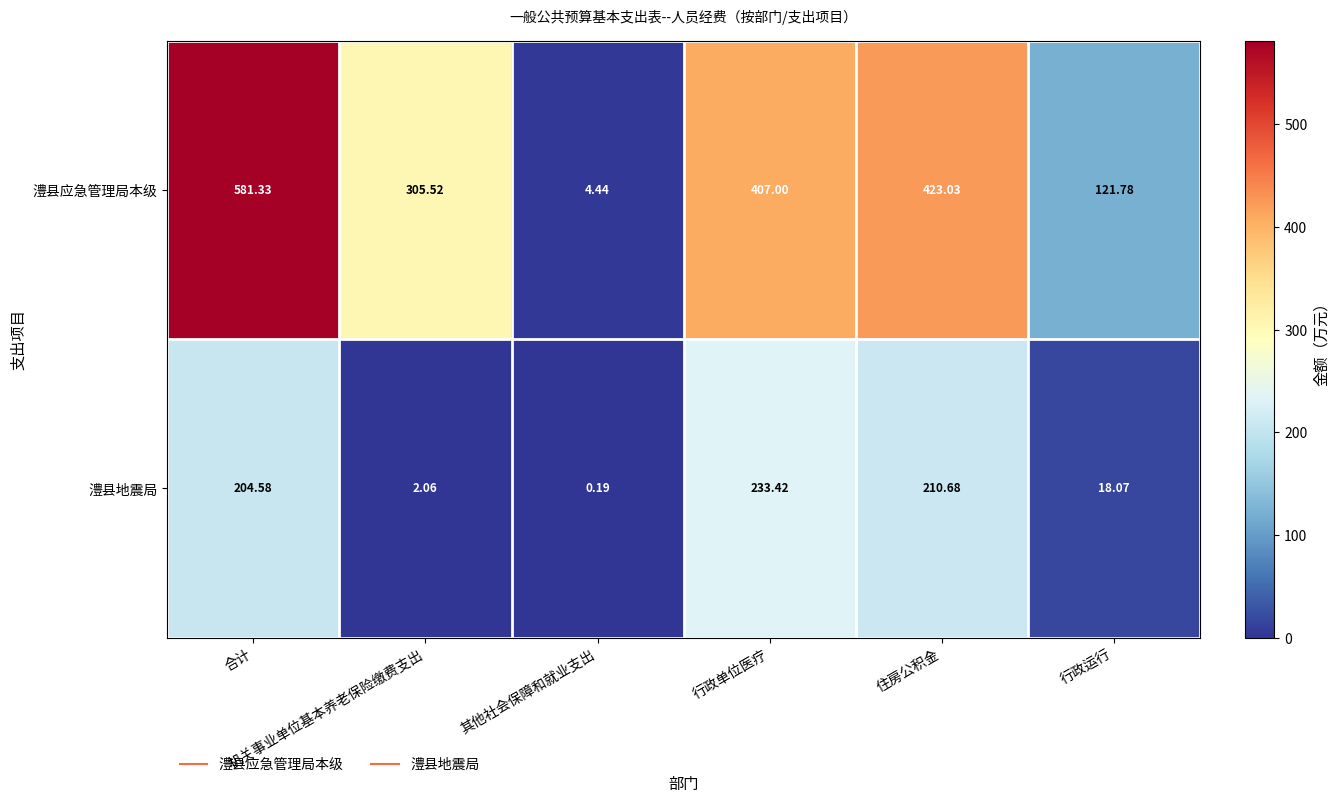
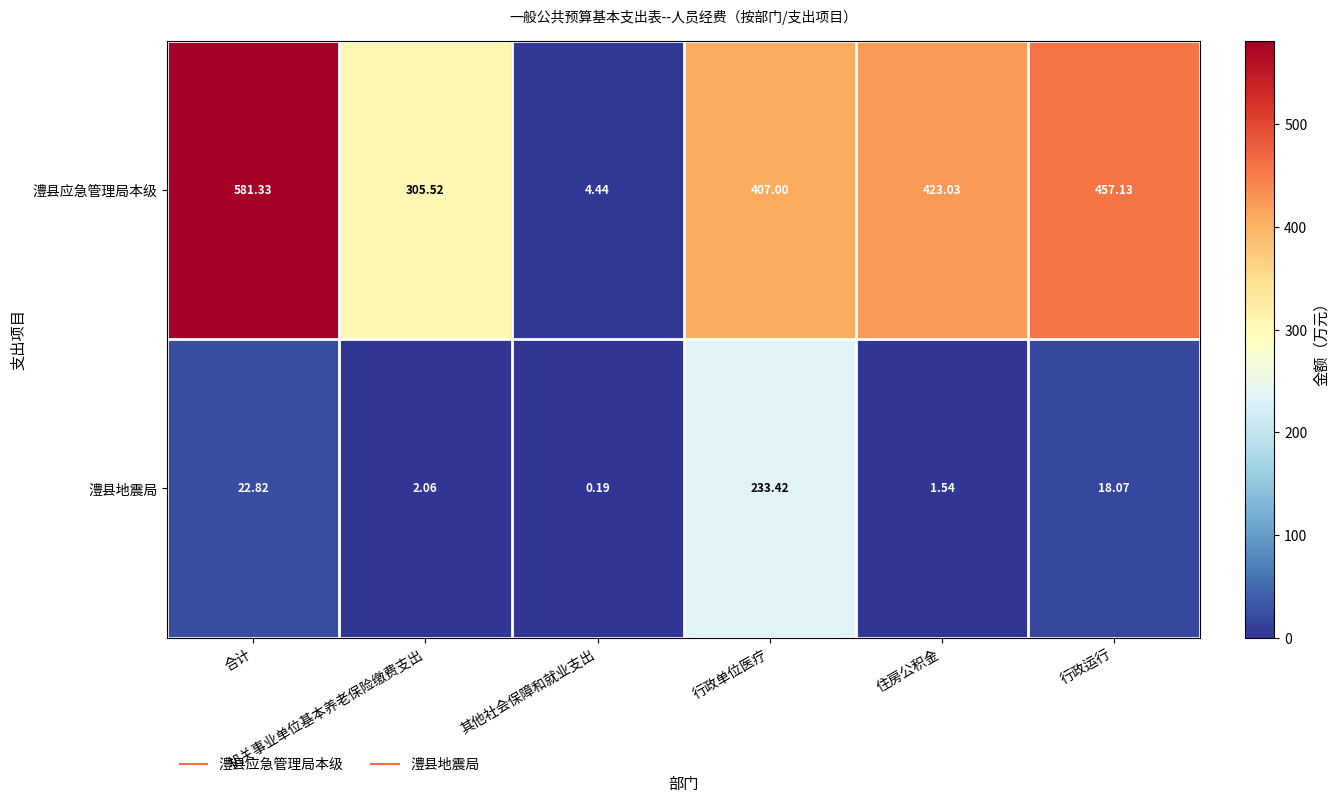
澧县应急管理局本级, 行政运行: 121.78 -> 457.13
澧县地震局, 合计: 204.58 -> 22.82
澧县地震局, 住房公积金: 210.68 -> 1.54
